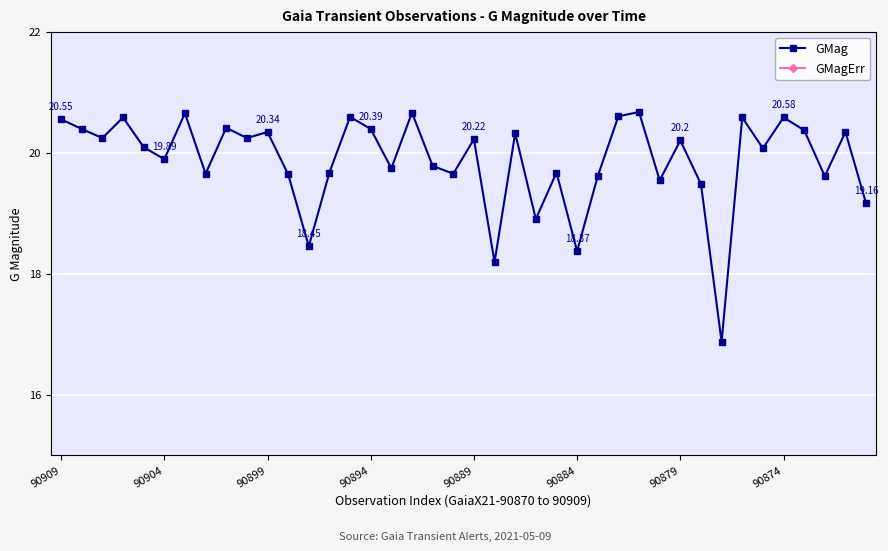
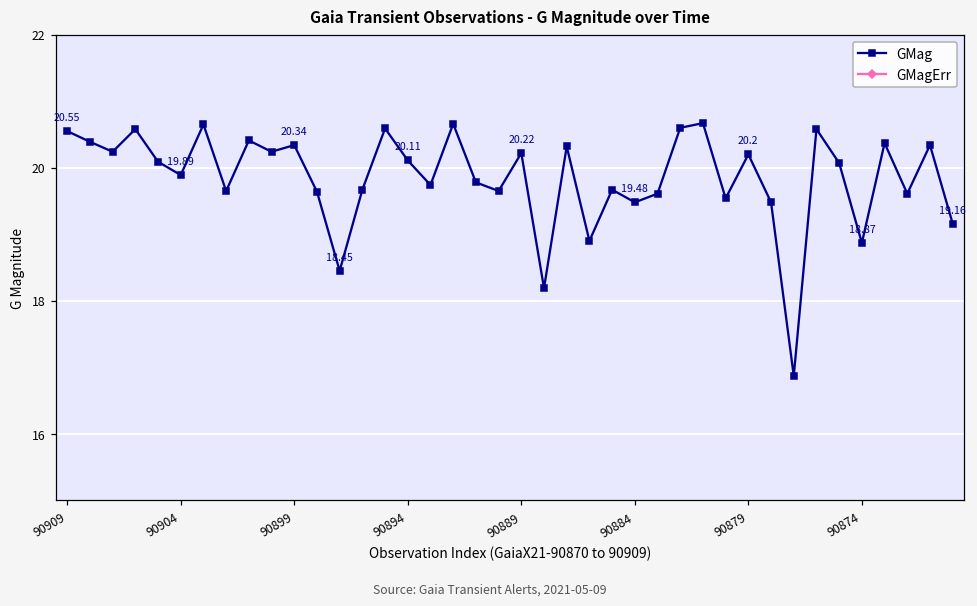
GMag, 90894: 20.39 -> 20.11
GMag, 90884: 18.37 -> 19.48
GMag, 90874: 20.58 -> 18.87
